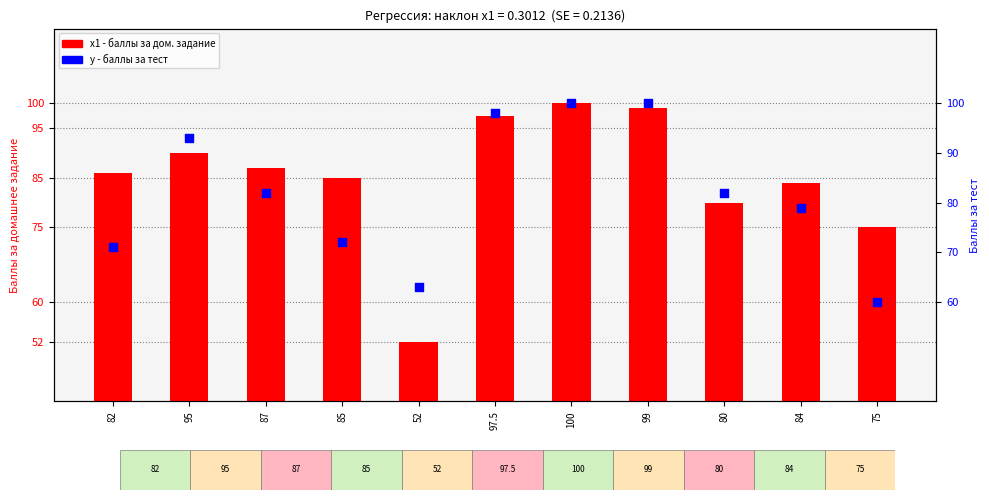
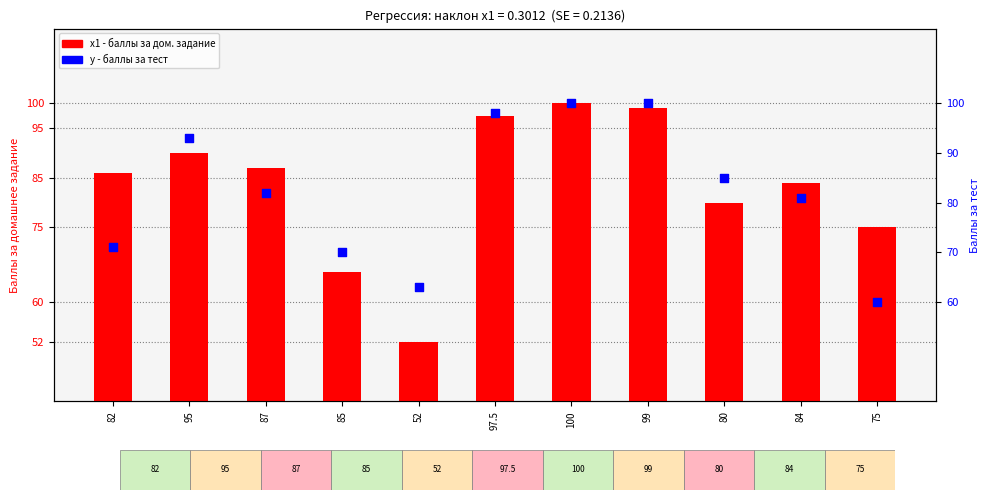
x1 - баллы за дом. задание, 85: 85 -> 66
у - баллы за тест, 85: 72 -> 70
у - баллы за тест, 80: 82 -> 85
у - баллы за тест, 84: 79 -> 81
